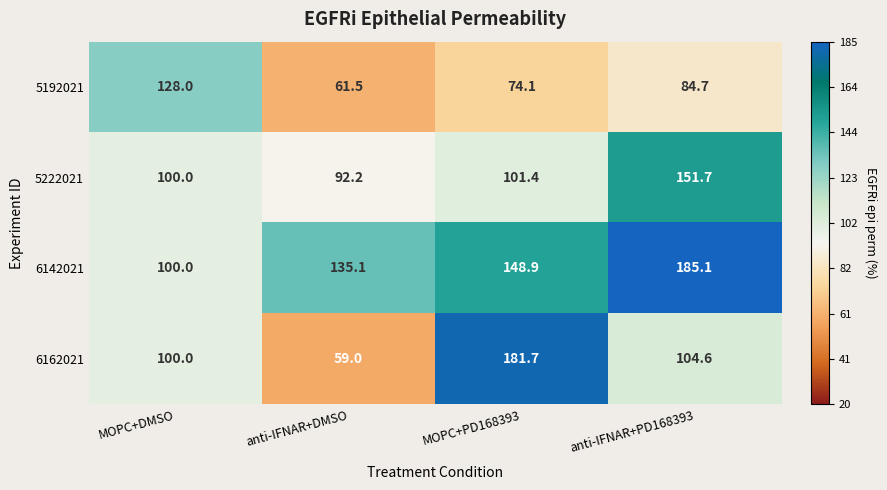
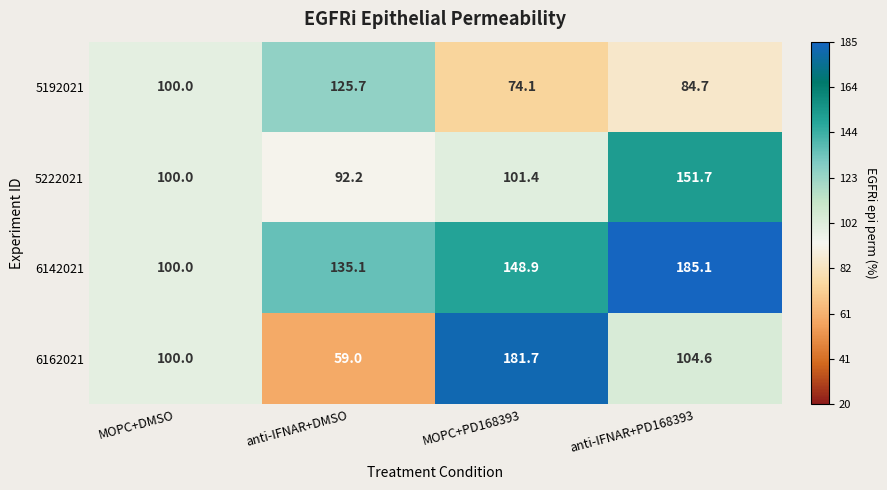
5192021, MOPC+DMSO: 128.0 -> 100.0
5192021, anti-IFNAR+DMSO: 61.5 -> 125.7
